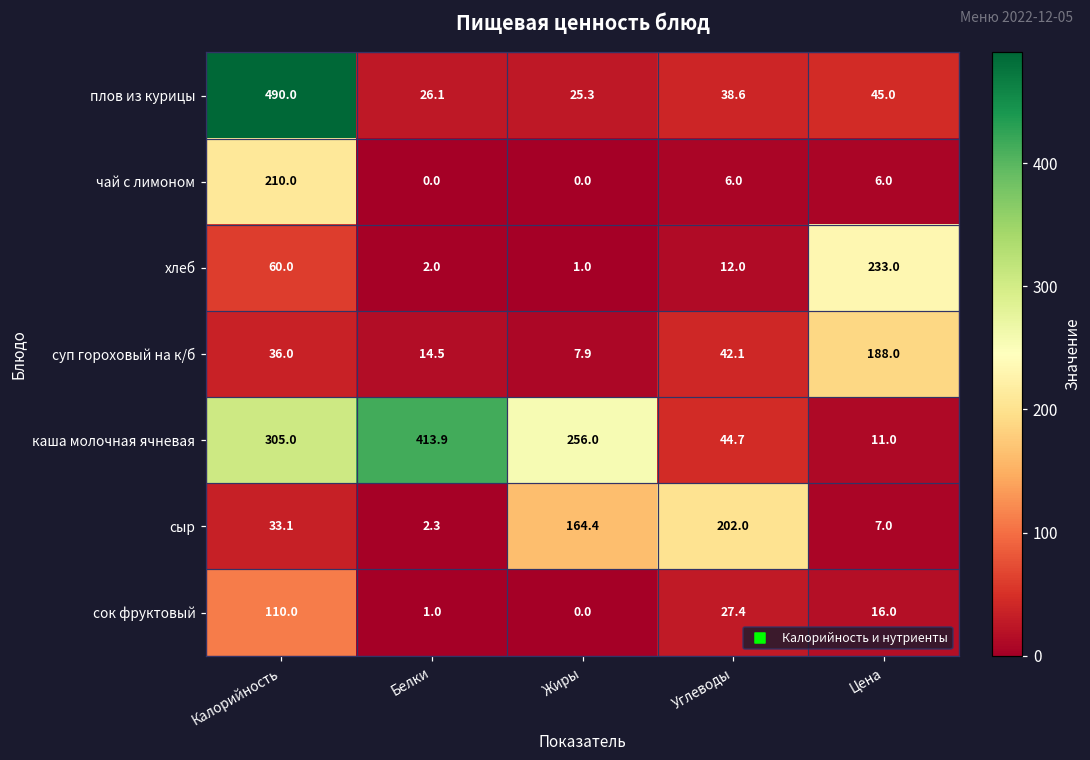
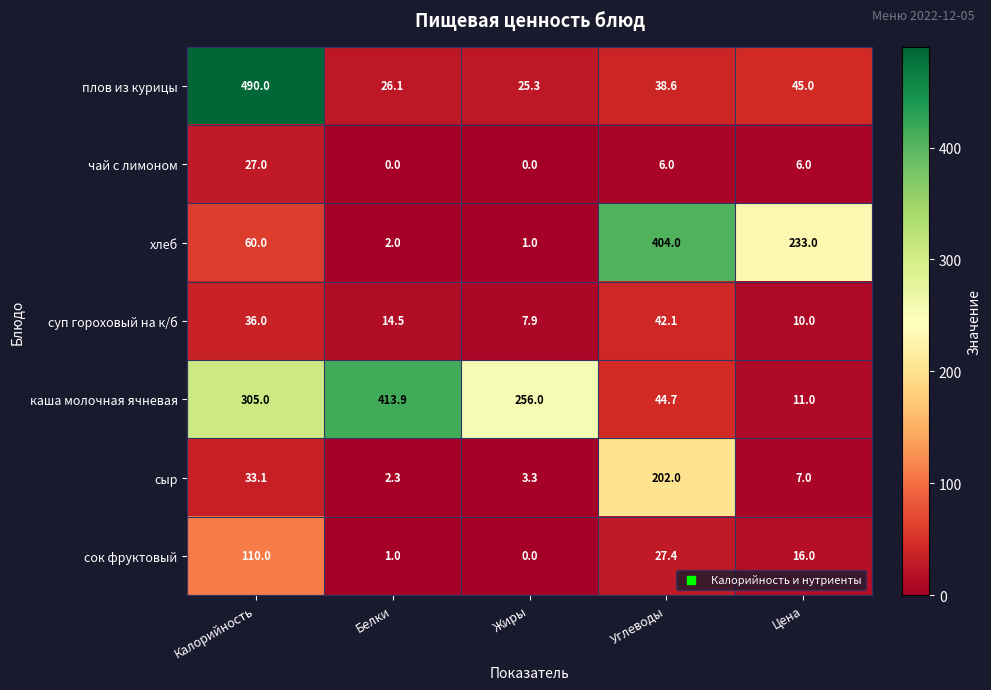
чай с лимоном, Калорийность: 210.0 -> 27.0
хлеб, Углеводы: 12.0 -> 404.0
суп гороховый на к/б, Цена: 188.0 -> 10.0
сыр, Жиры: 164.4 -> 3.3
